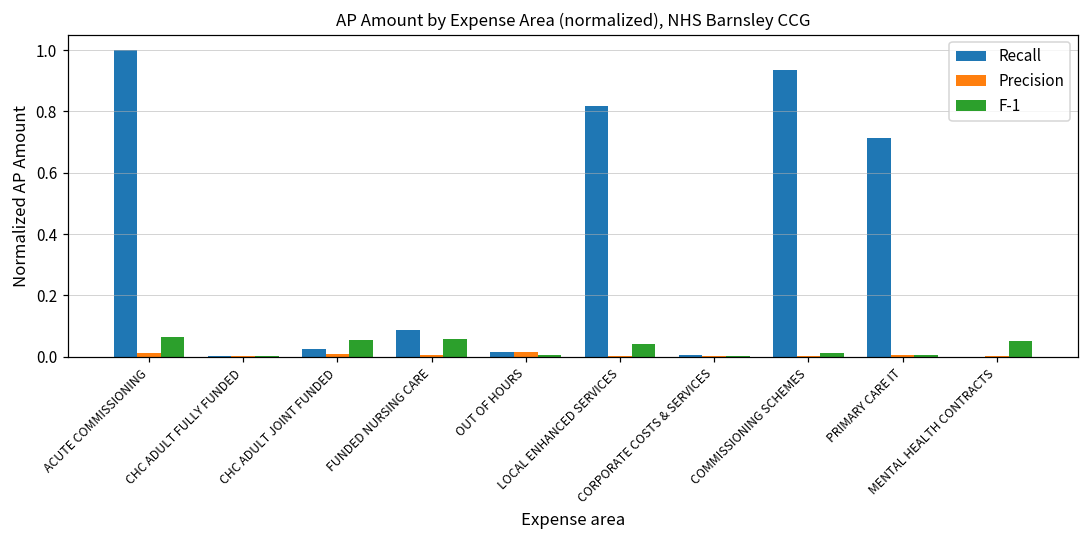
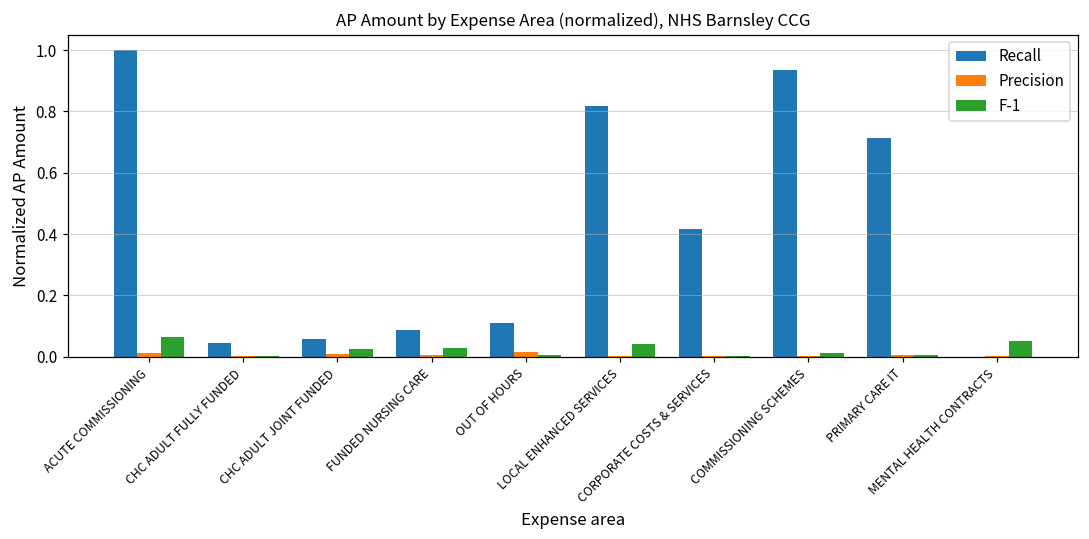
Recall, CHC ADULT FULLY FUNDED: 0.00 -> 0.04
Recall, CHC ADULT JOINT FUNDED: 0.03 -> 0.06
F-1, CHC ADULT JOINT FUNDED: 0.06 -> 0.03
F-1, FUNDED NURSING CARE: 0.06 -> 0.03
Recall, OUT OF HOURS: 0.02 -> 0.11
Recall, CORPORATE COSTS & SERVICES: 0.01 -> 0.42
